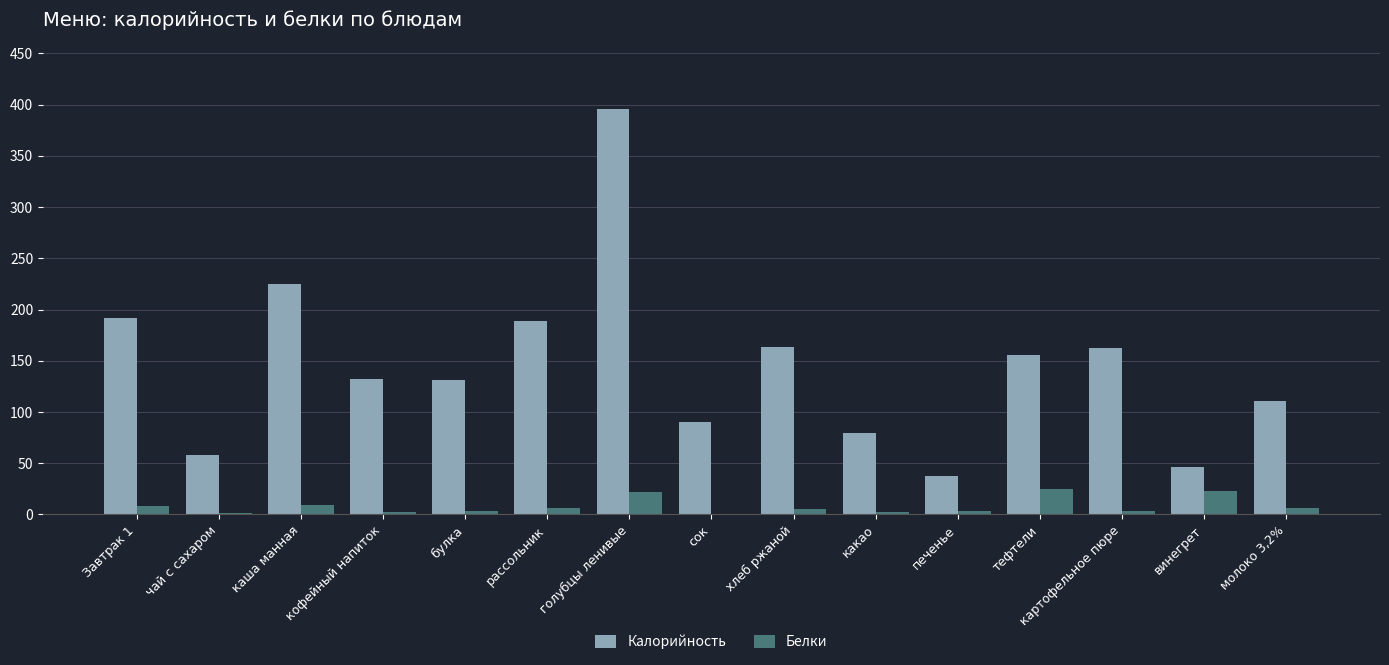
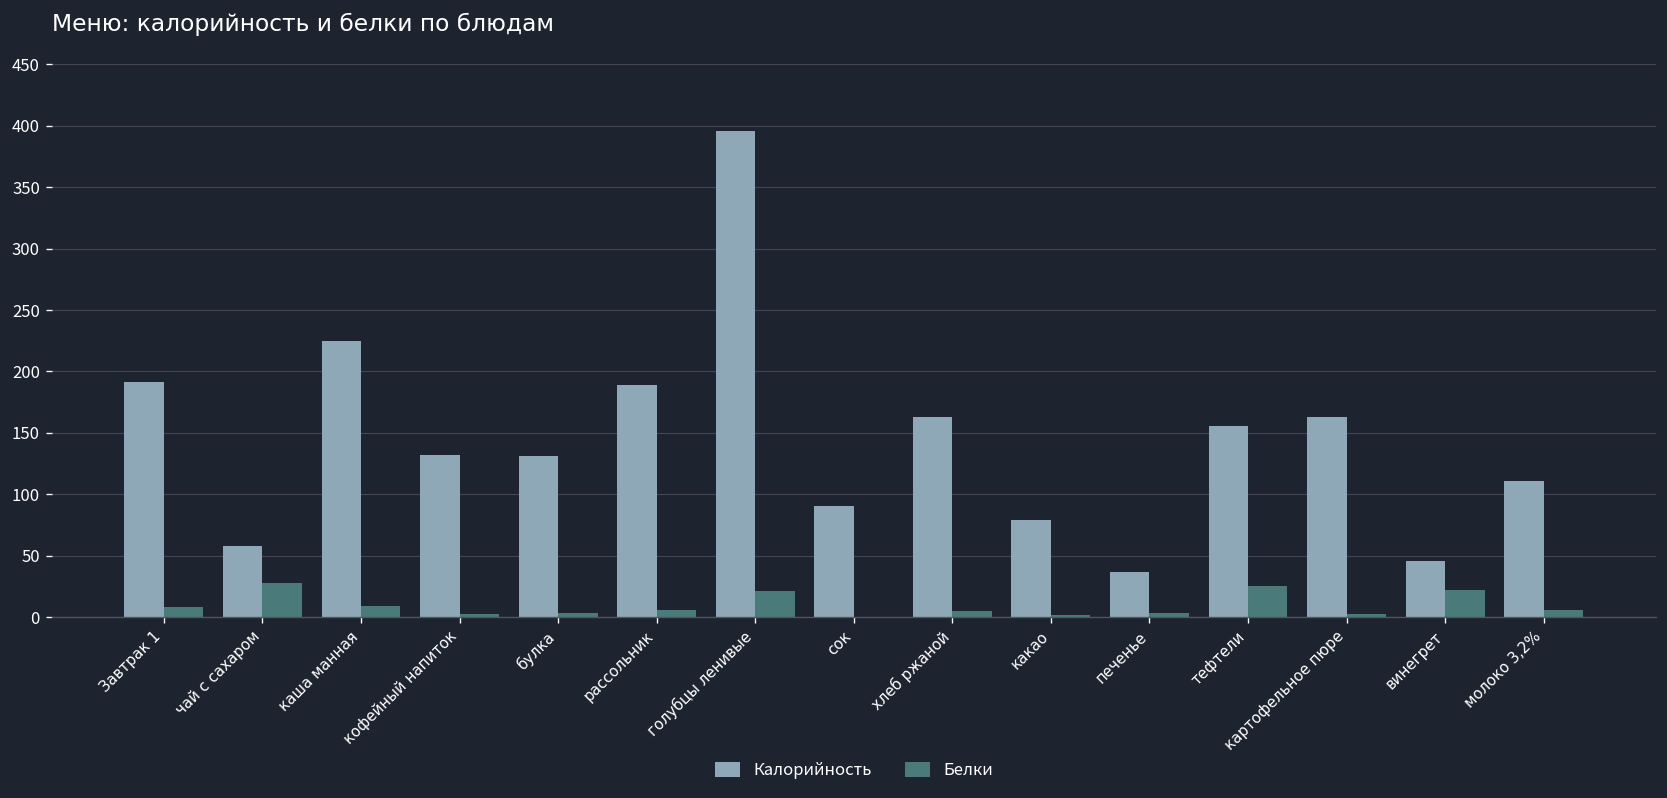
Белки, чай с сахаром: 1 -> 28
